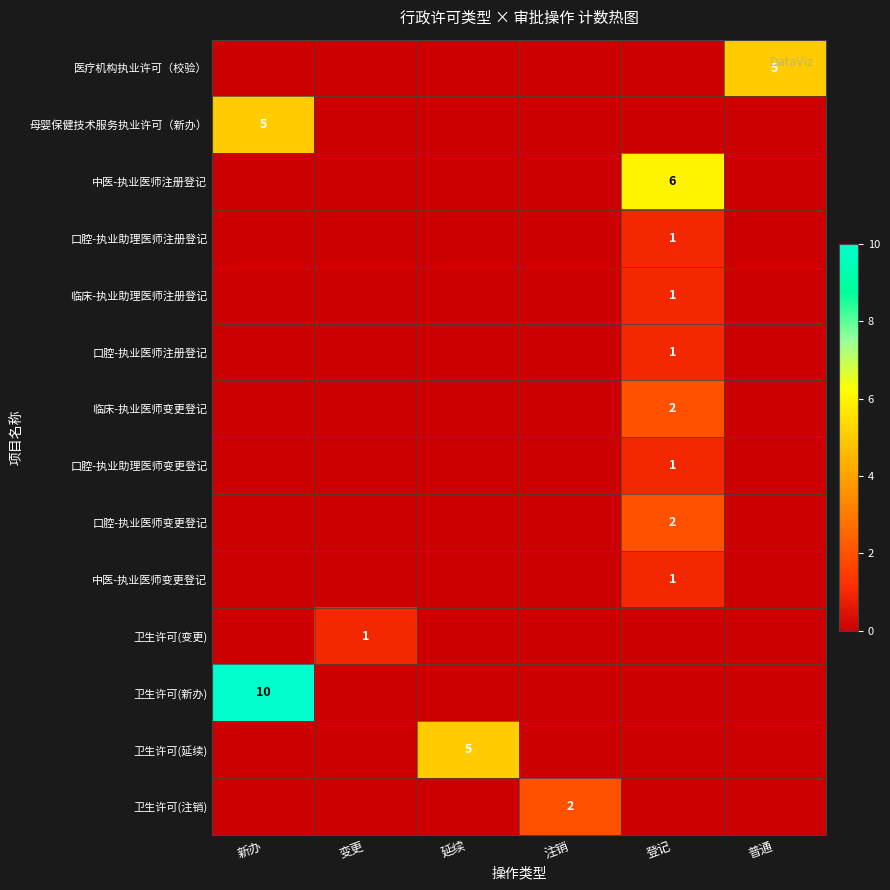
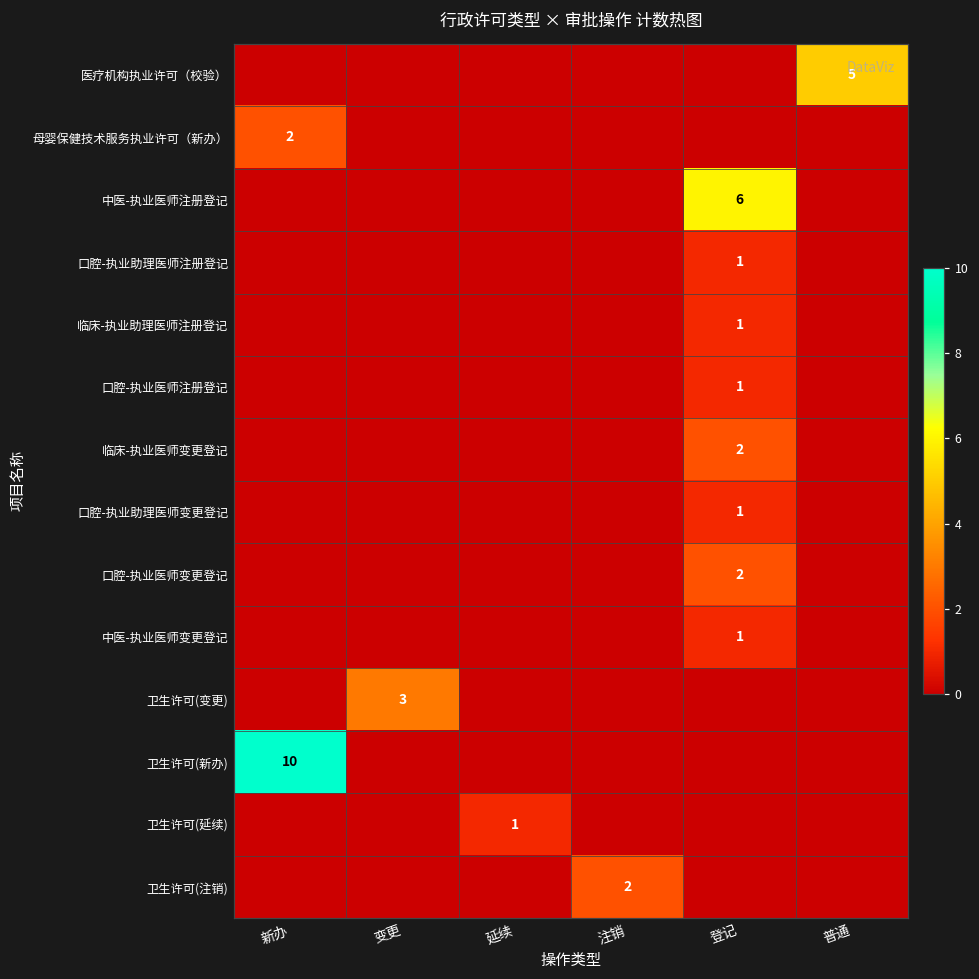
母婴保健技术服务执业许可（新办）, 新办: 5 -> 2
卫生许可(变更), 变更: 1 -> 3
卫生许可(延续), 延续: 5 -> 1
